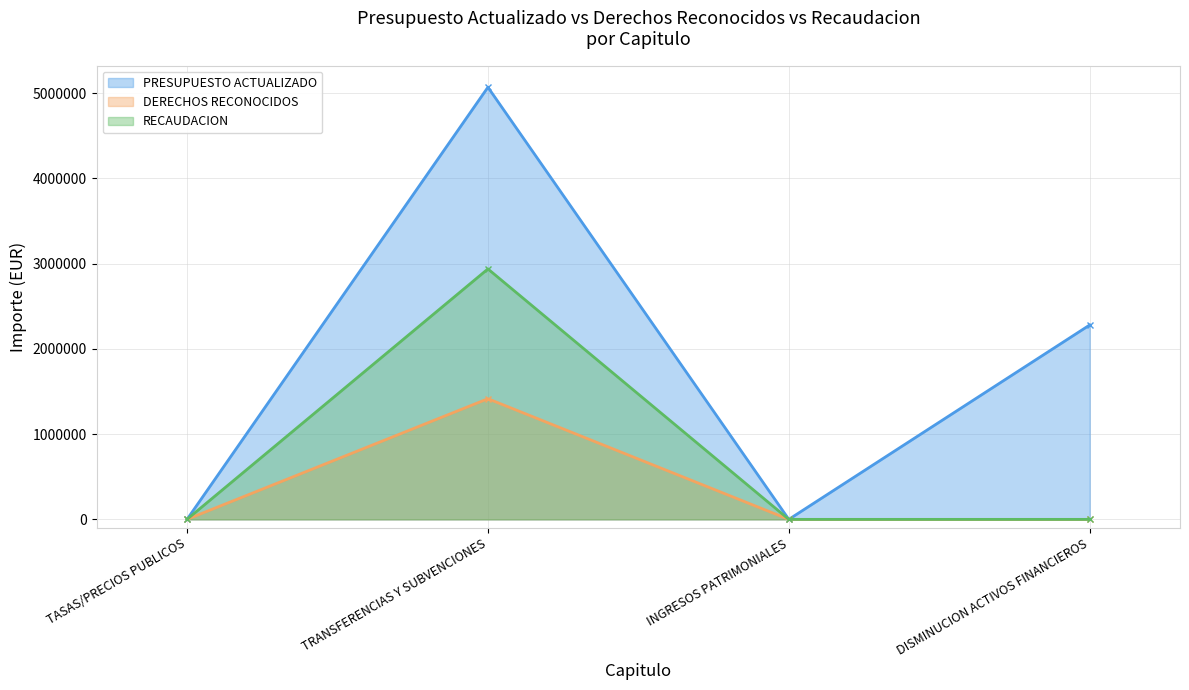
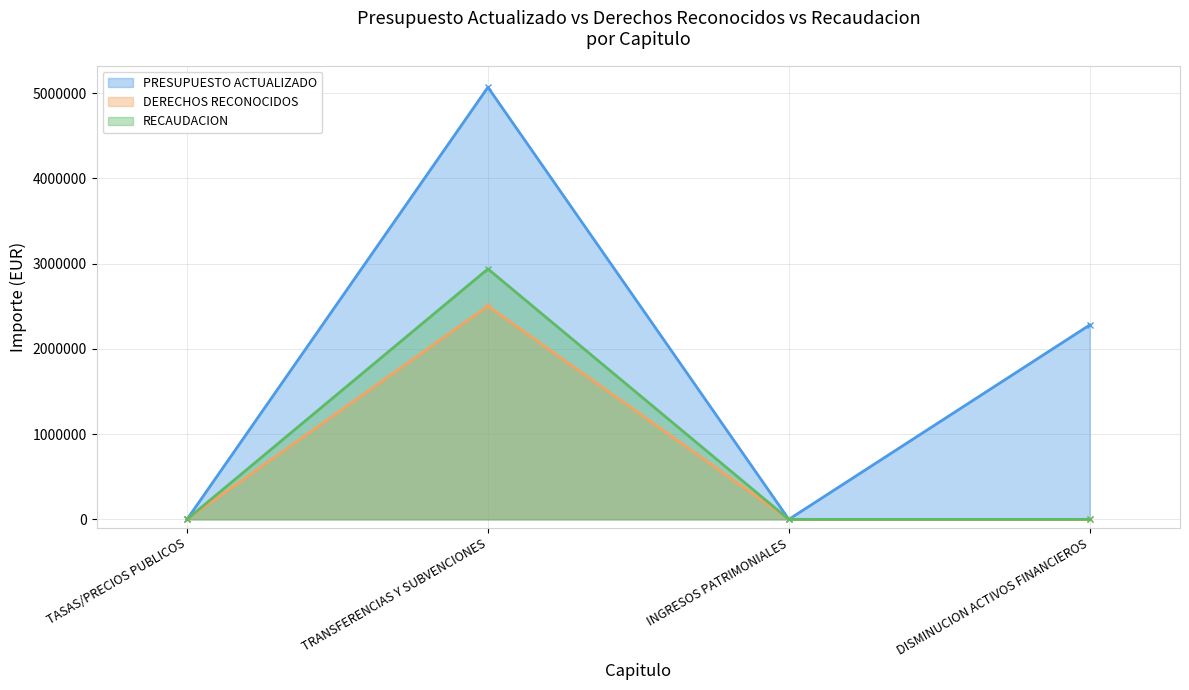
DERECHOS RECONOCIDOS, TRANSFERENCIAS Y SUBVENCIONES: 1400000 -> 2500000
